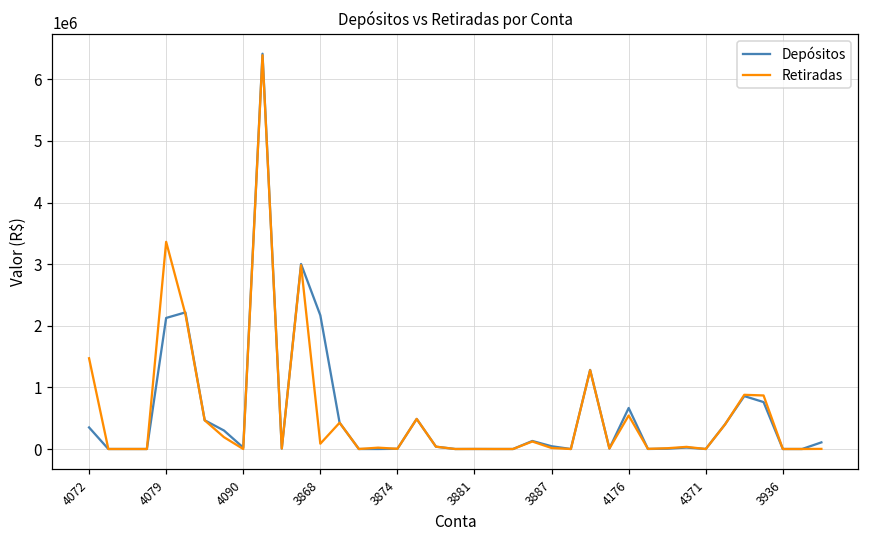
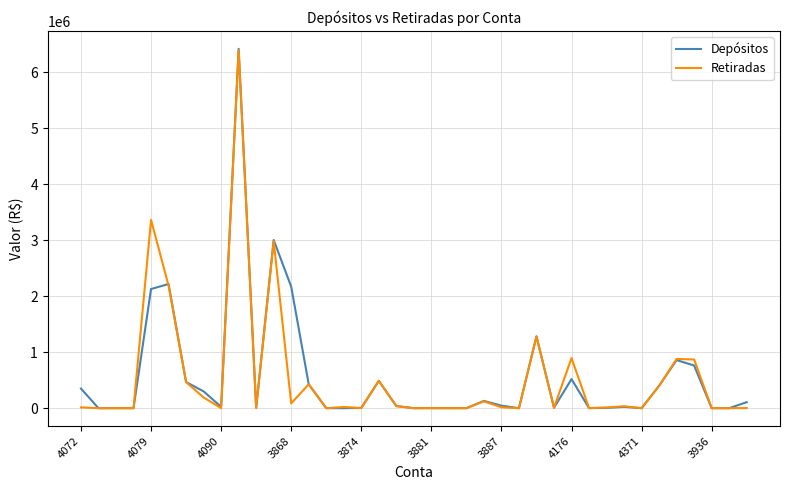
Retiradas, 4072: 1500000 -> 0
Depósitos, 4176: 700000 -> 500000
Retiradas, 4176: 500000 -> 900000
